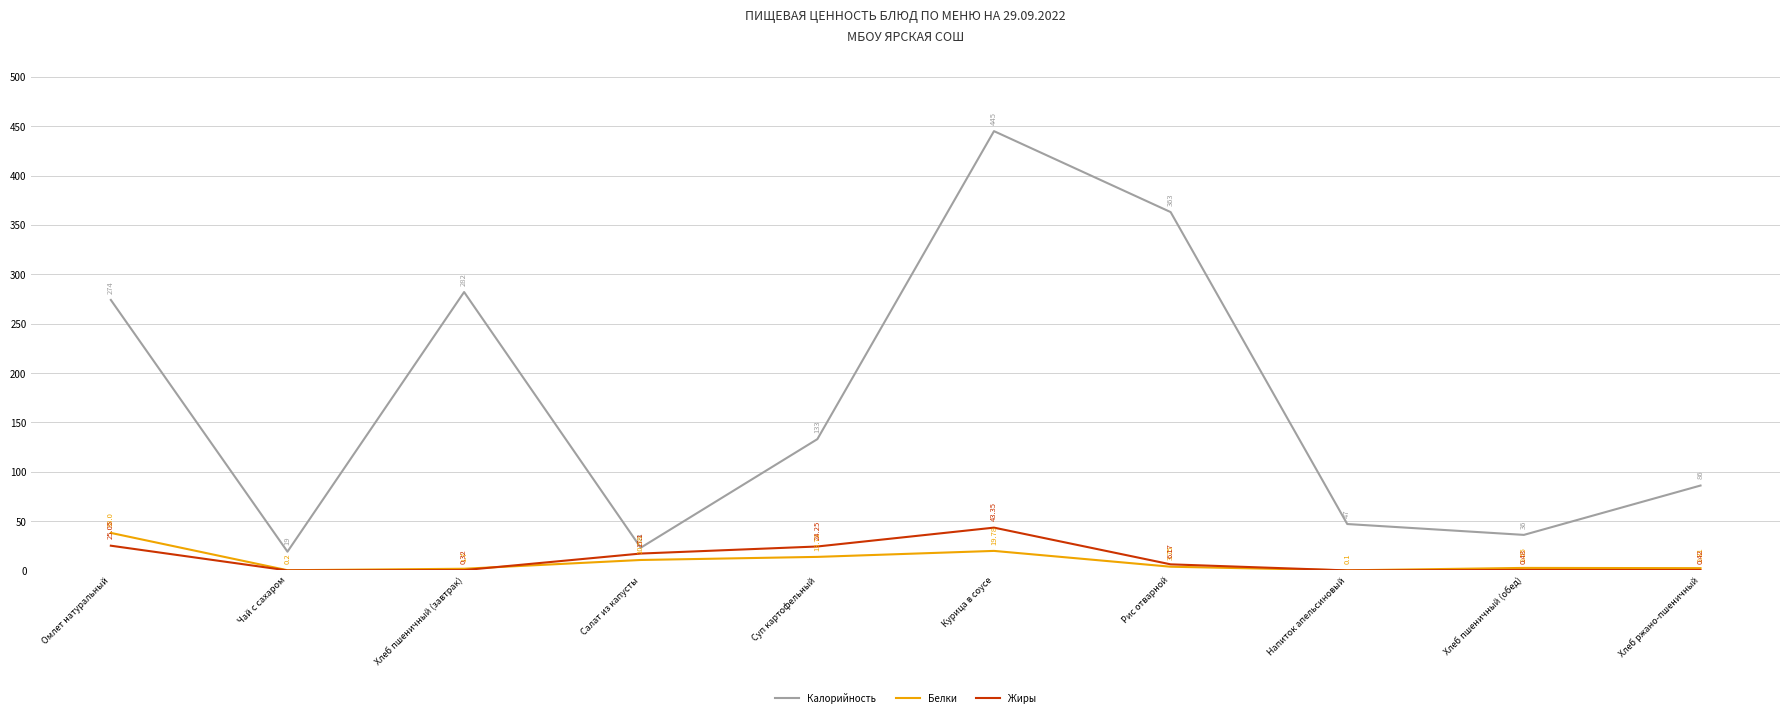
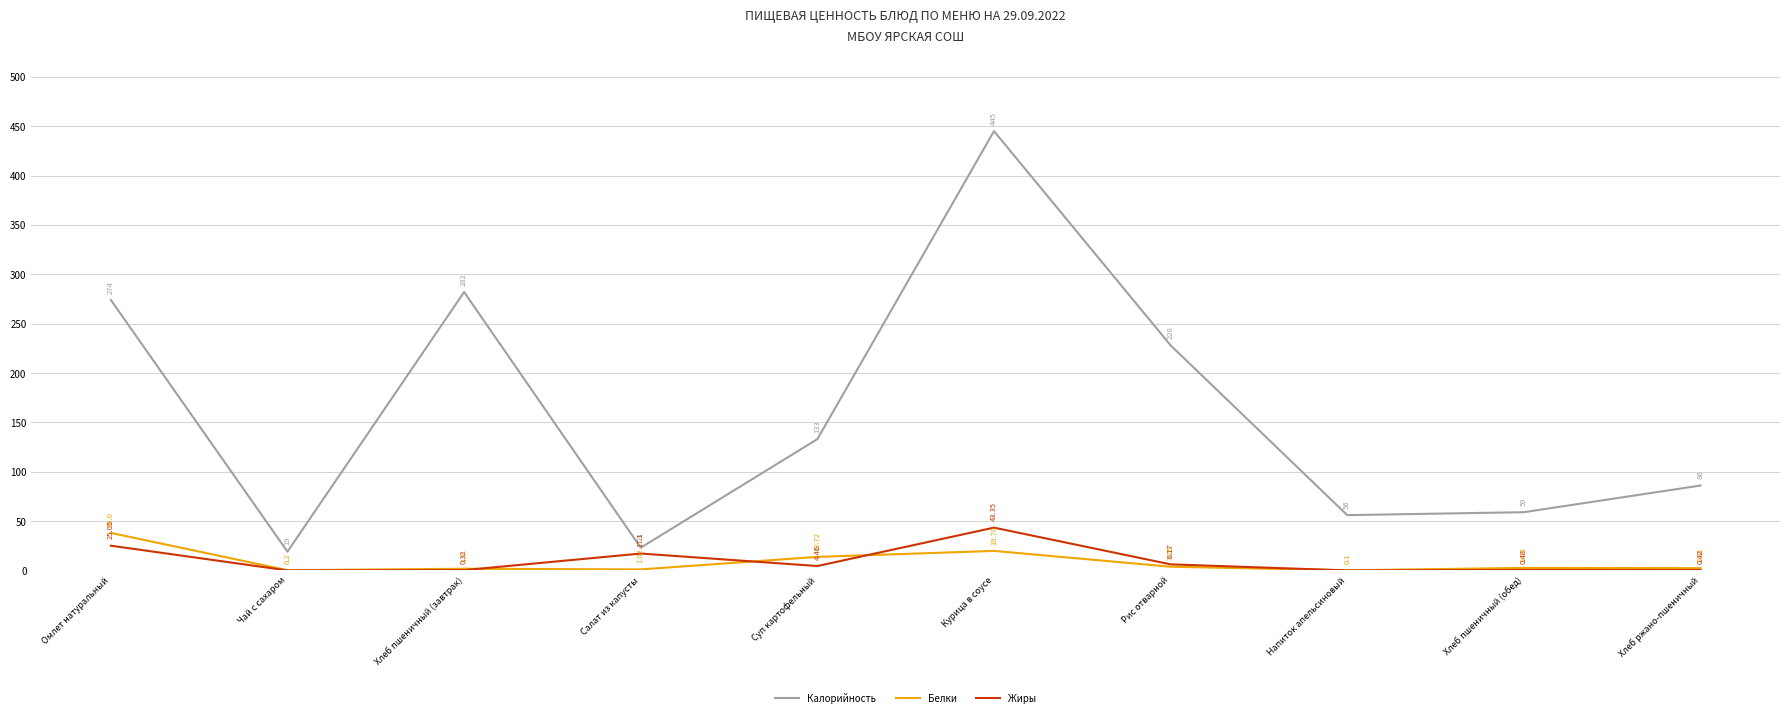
Белки, Салат из капусты: 10.58 -> 1.02
Жиры, Суп картофельный: 24.25 -> 4.46
Калорийность, Рис отварной: 363 -> 228
Калорийность, Напиток апельсиновый: 47 -> 56
Калорийность, Хлеб пшеничный (обед): 36 -> 59
